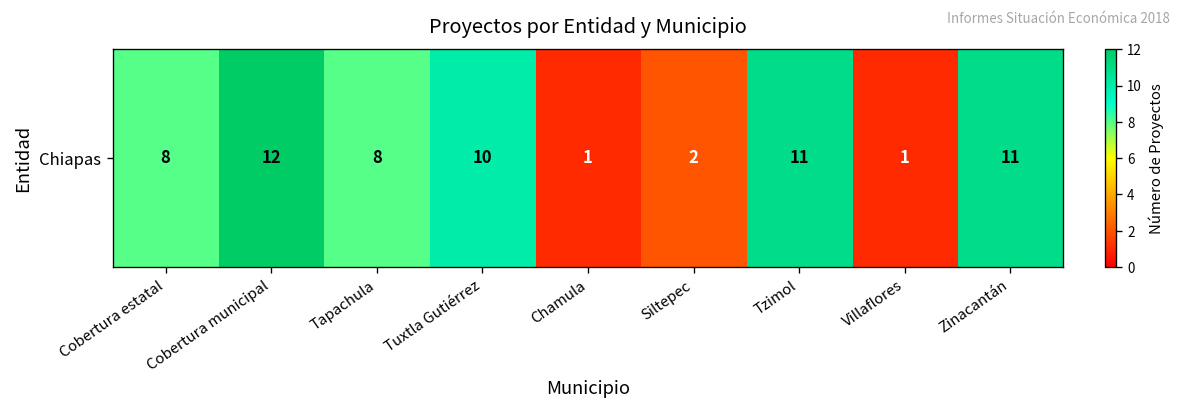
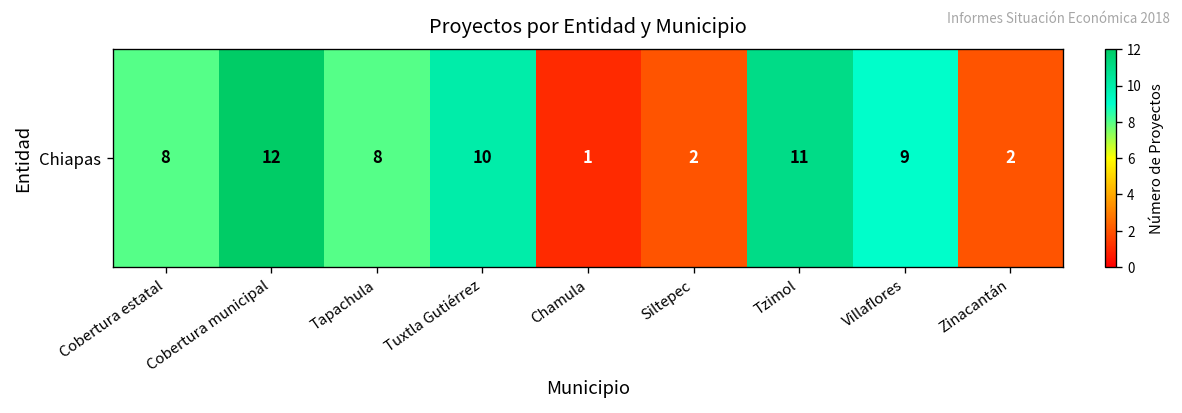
Chiapas, Villaflores: 1 -> 9
Chiapas, Zinacantán: 11 -> 2
